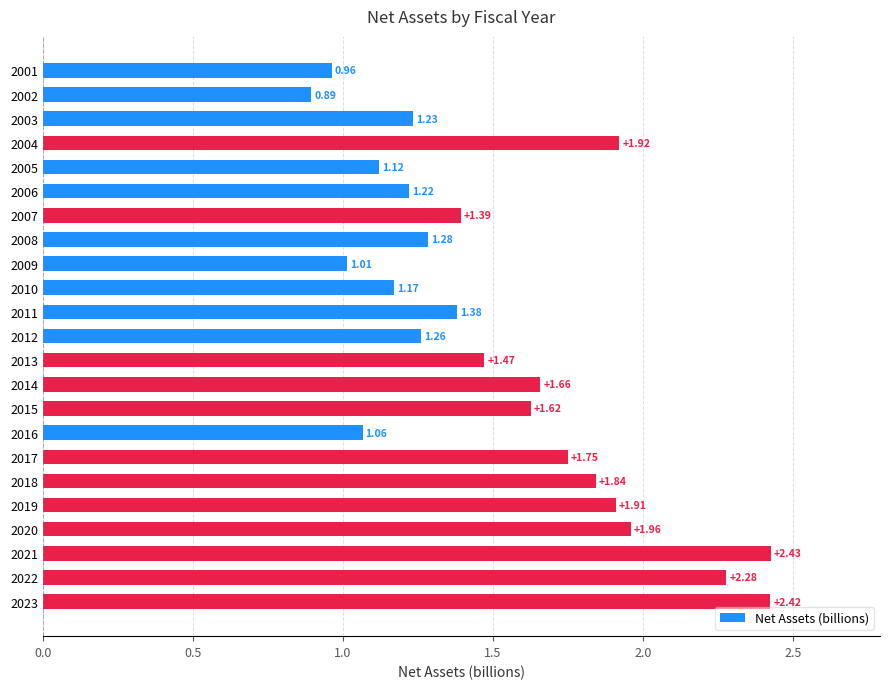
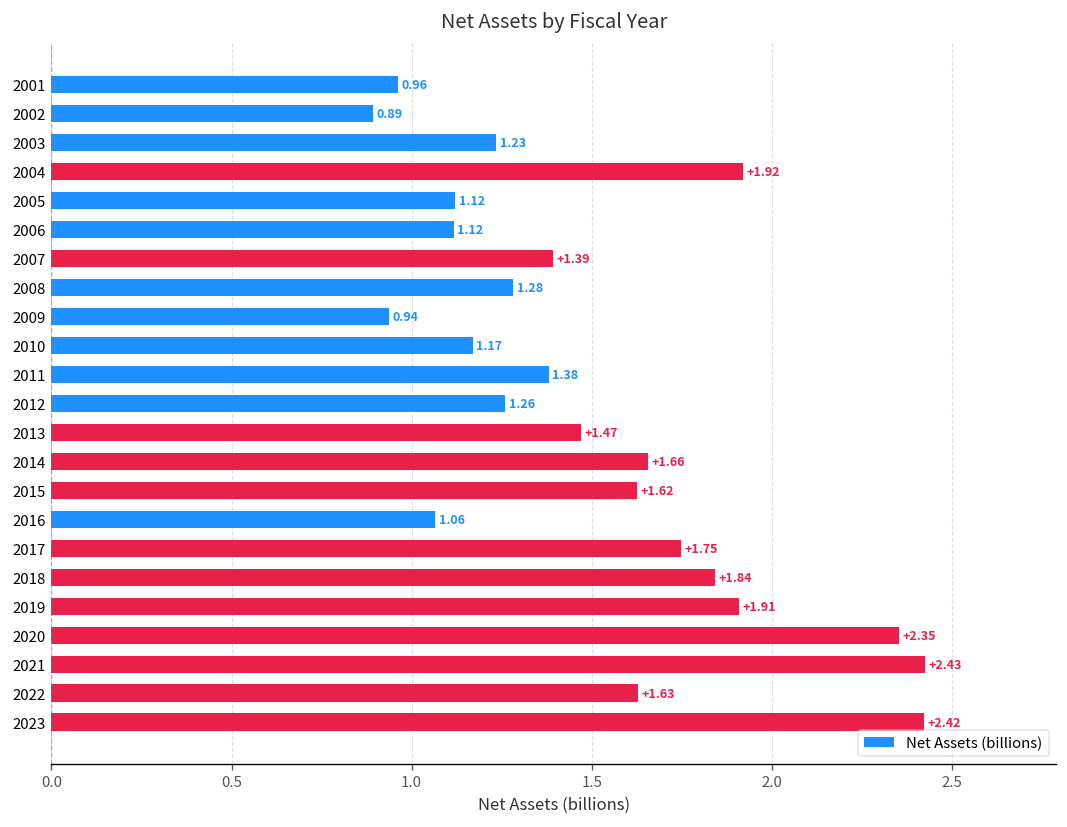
2006: 1.22 -> 1.12
2009: 1.01 -> 0.94
2020: +1.96 -> +2.35
2022: +2.28 -> +1.63
